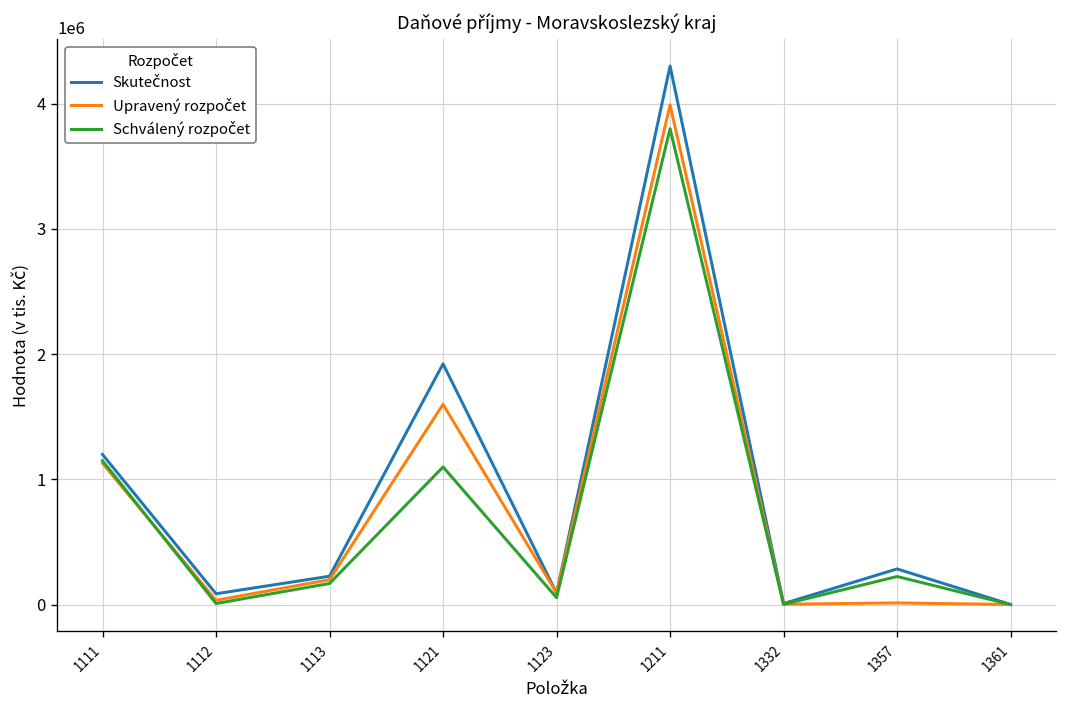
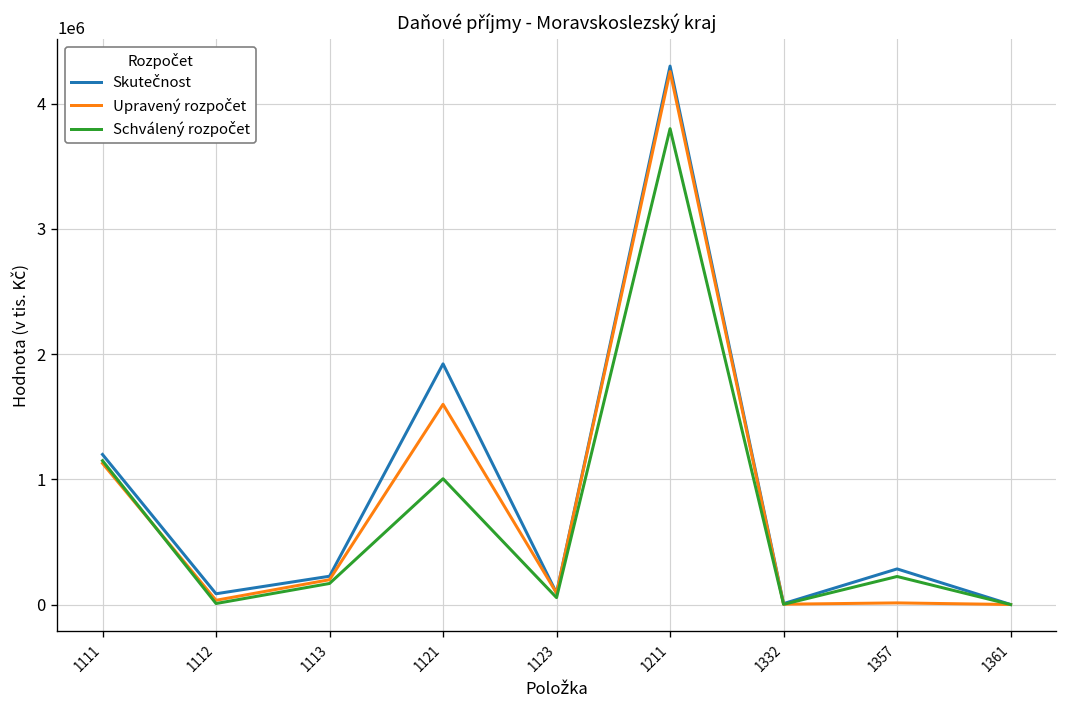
Schválený rozpočet, 1121: 1100000 -> 1010000
Upravený rozpočet, 1211: 3990000 -> 4260000
